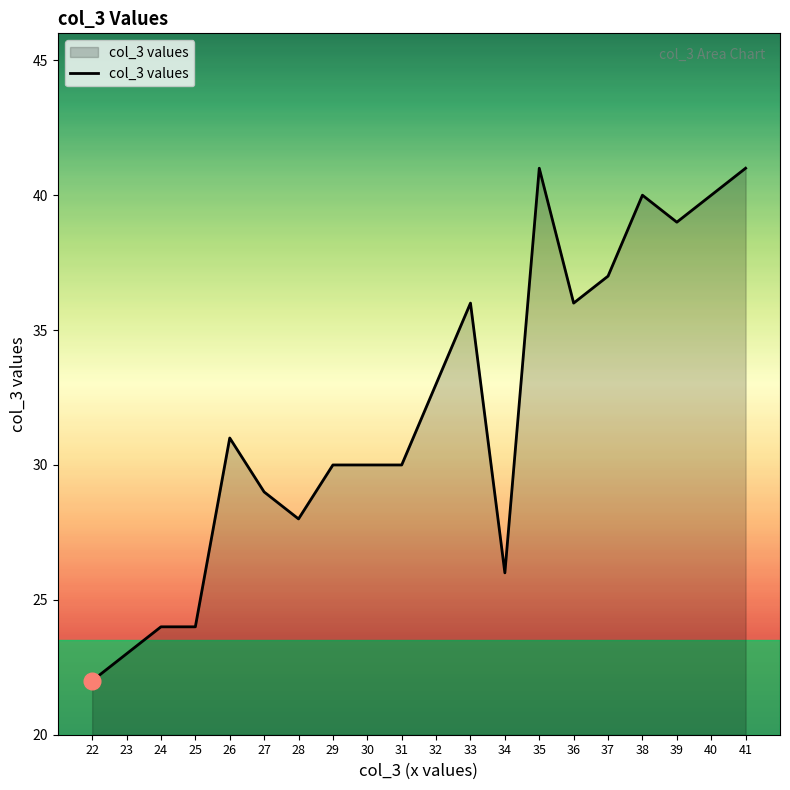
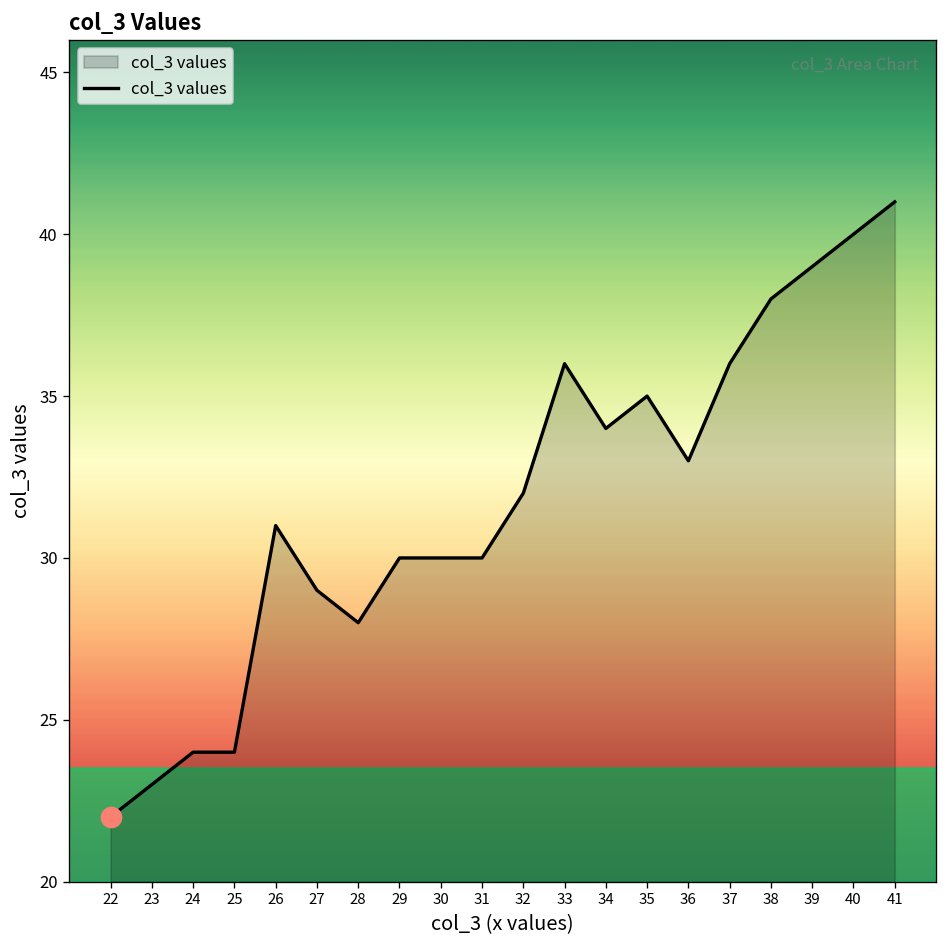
col_3 values, 32: 33 -> 32
col_3 values, 34: 26 -> 34
col_3 values, 35: 41 -> 35
col_3 values, 36: 36 -> 33
col_3 values, 37: 37 -> 36
col_3 values, 38: 40 -> 38
